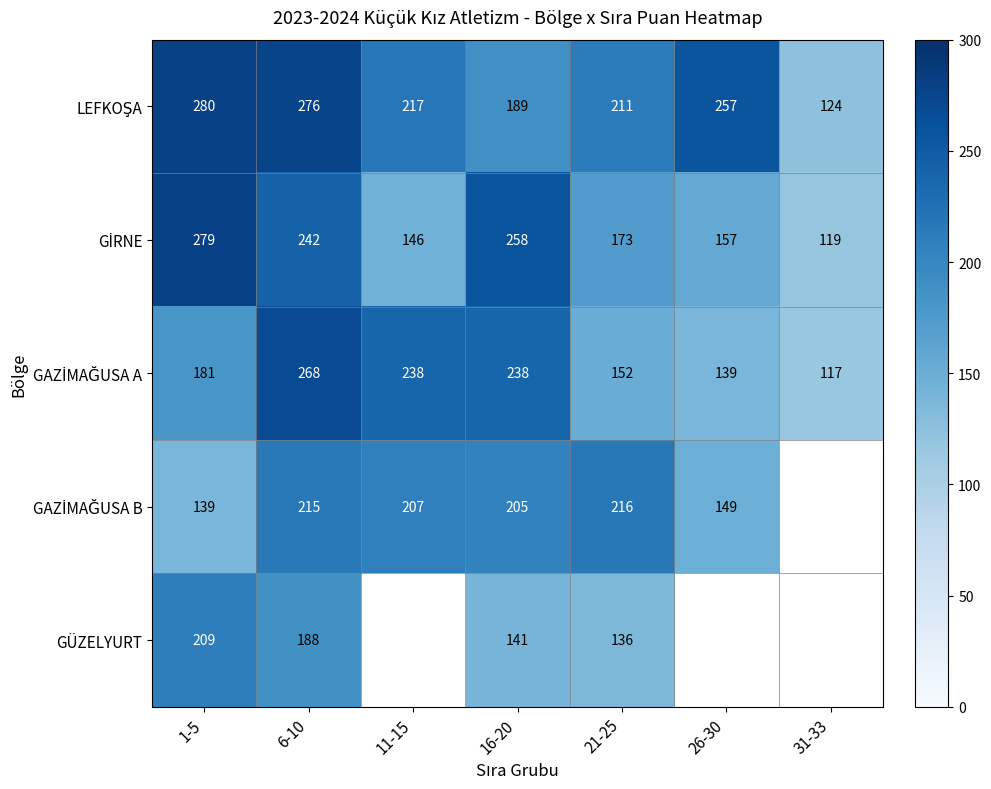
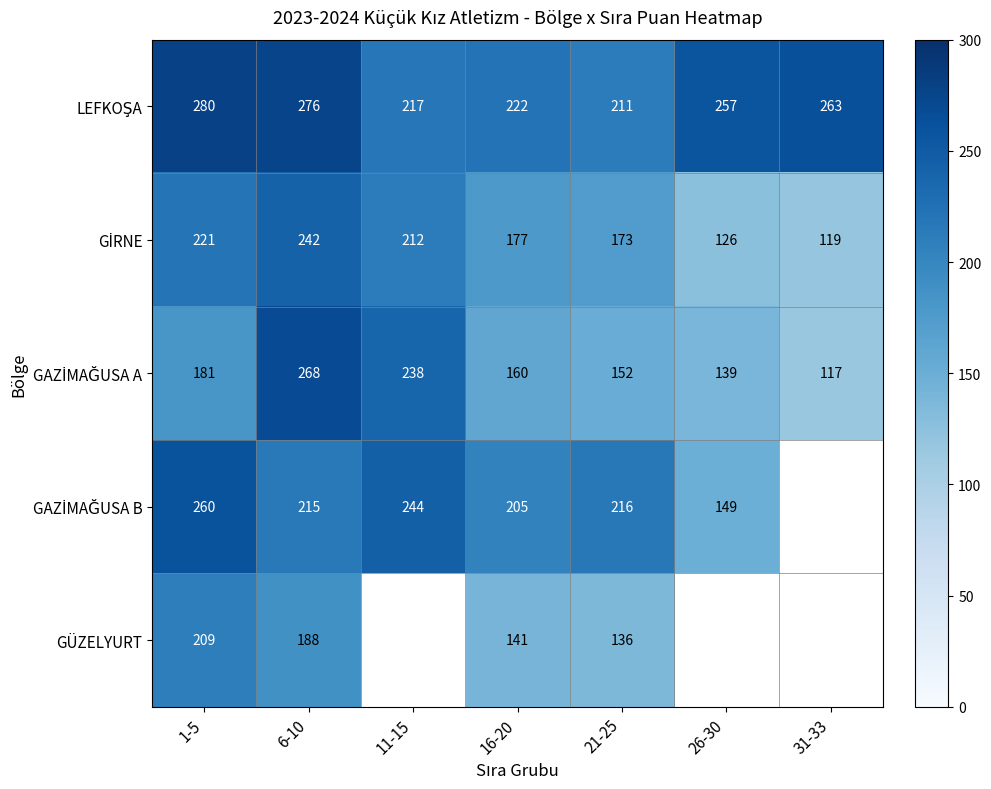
LEFKOŞA, 16-20: 189 -> 222
LEFKOŞA, 31-33: 124 -> 263
GİRNE, 1-5: 279 -> 221
GİRNE, 11-15: 146 -> 212
GİRNE, 16-20: 258 -> 177
GİRNE, 26-30: 157 -> 126
GAZİMAĞUSA A, 16-20: 238 -> 160
GAZİMAĞUSA B, 1-5: 139 -> 260
GAZİMAĞUSA B, 11-15: 207 -> 244
